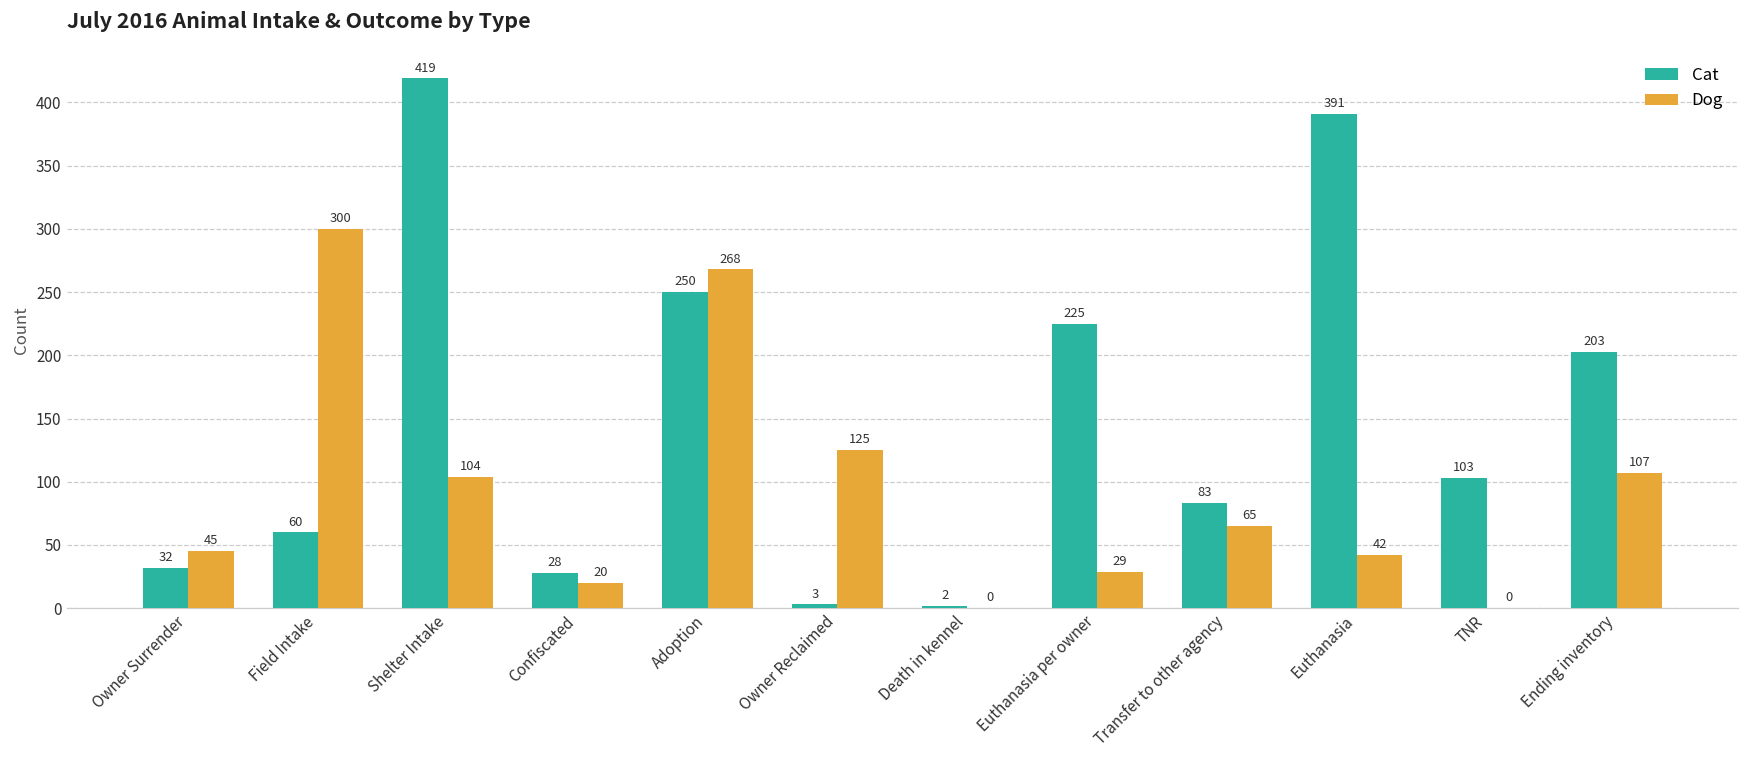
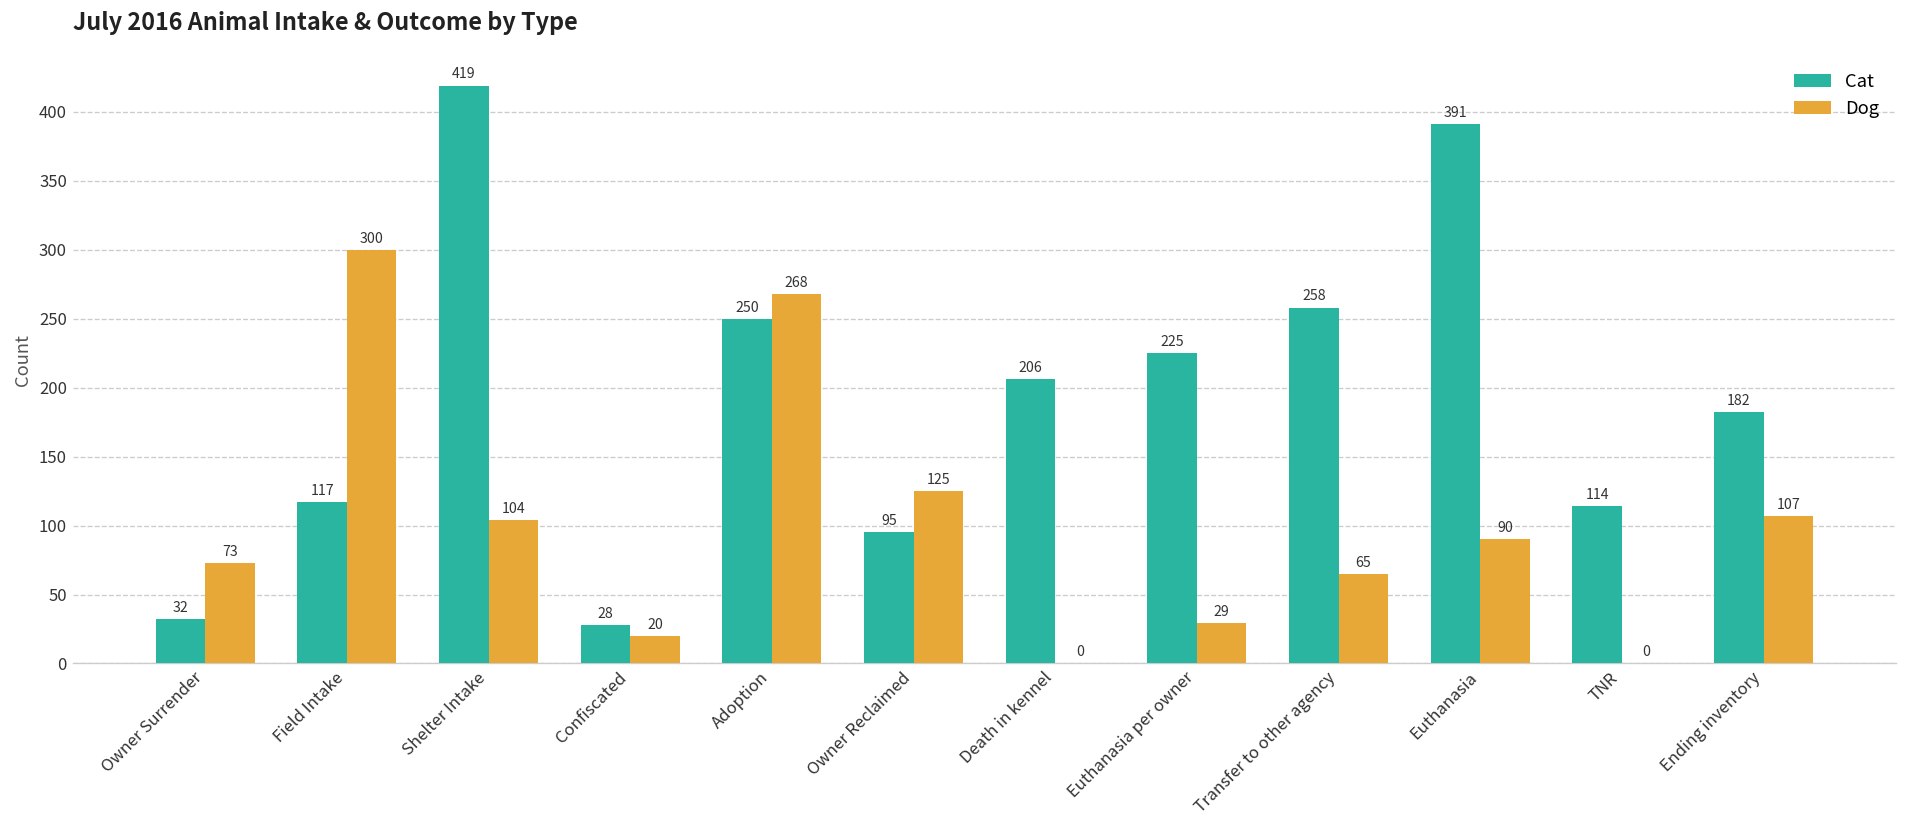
Dog, Owner Surrender: 45 -> 73
Cat, Field Intake: 60 -> 117
Cat, Owner Reclaimed: 3 -> 95
Cat, Death in kennel: 2 -> 206
Cat, Transfer to other agency: 83 -> 258
Dog, Euthanasia: 42 -> 90
Cat, TNR: 103 -> 114
Cat, Ending inventory: 203 -> 182
